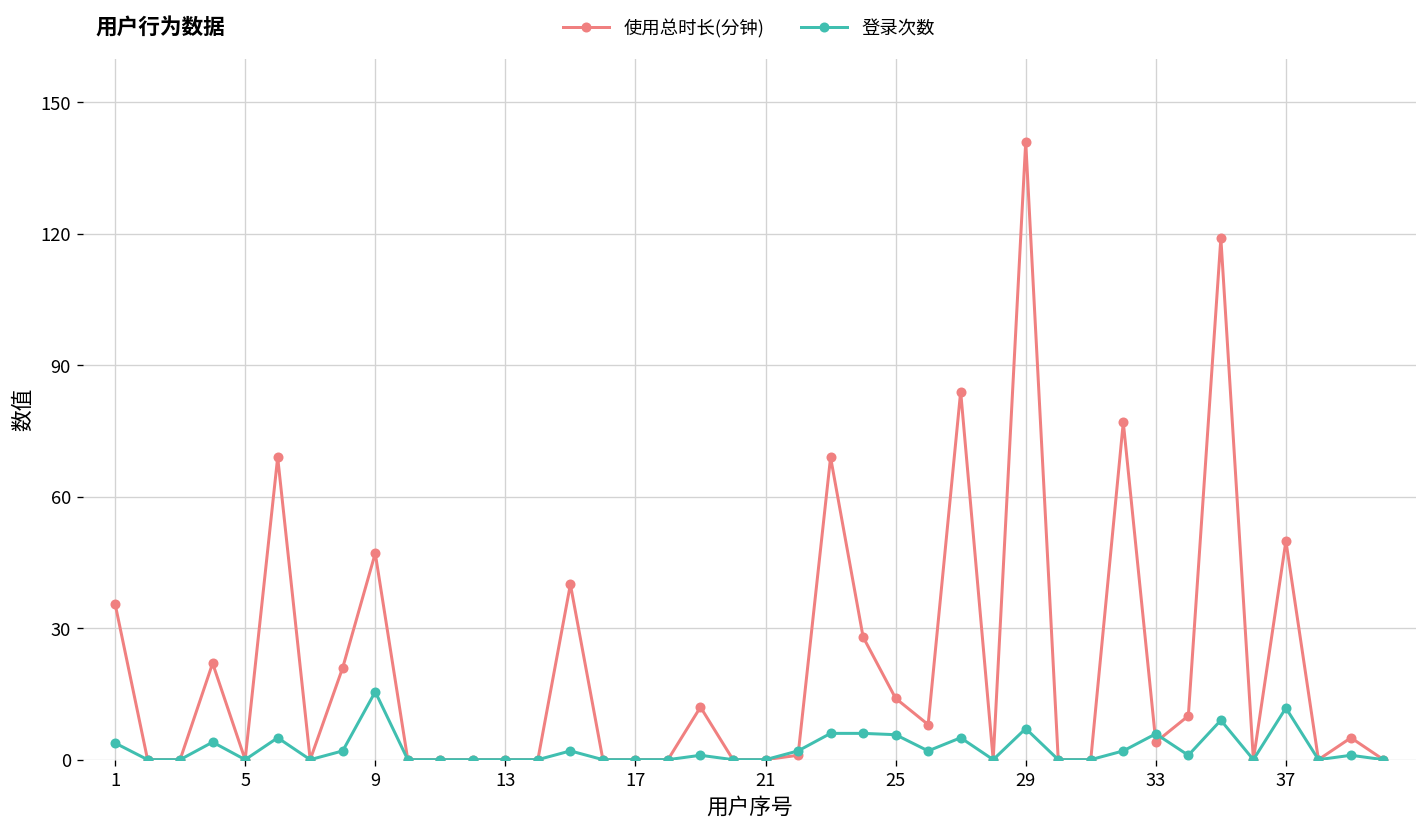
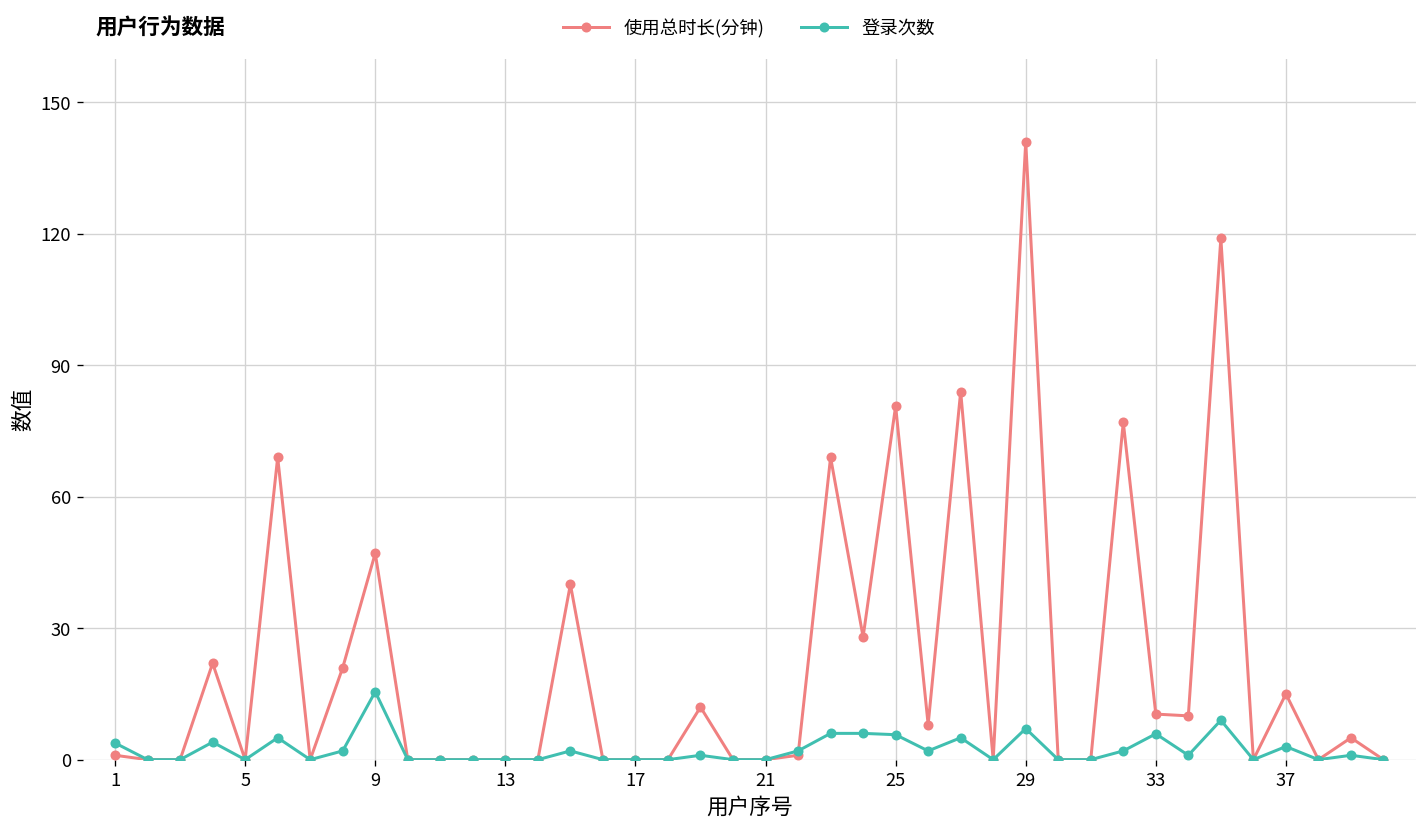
使用总时长(分钟), 1: 36 -> 1
使用总时长(分钟), 25: 14 -> 81
使用总时长(分钟), 33: 4 -> 10
使用总时长(分钟), 37: 50 -> 15
登录次数, 37: 12 -> 3
